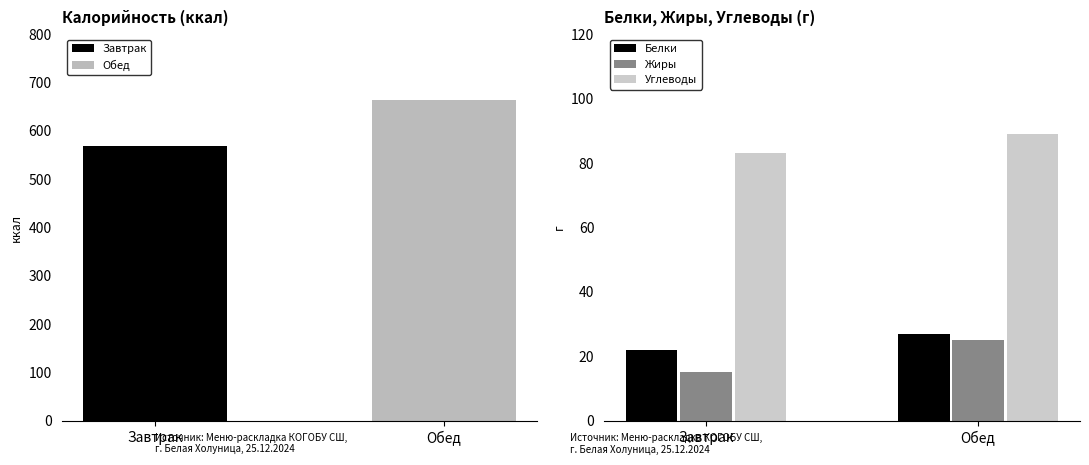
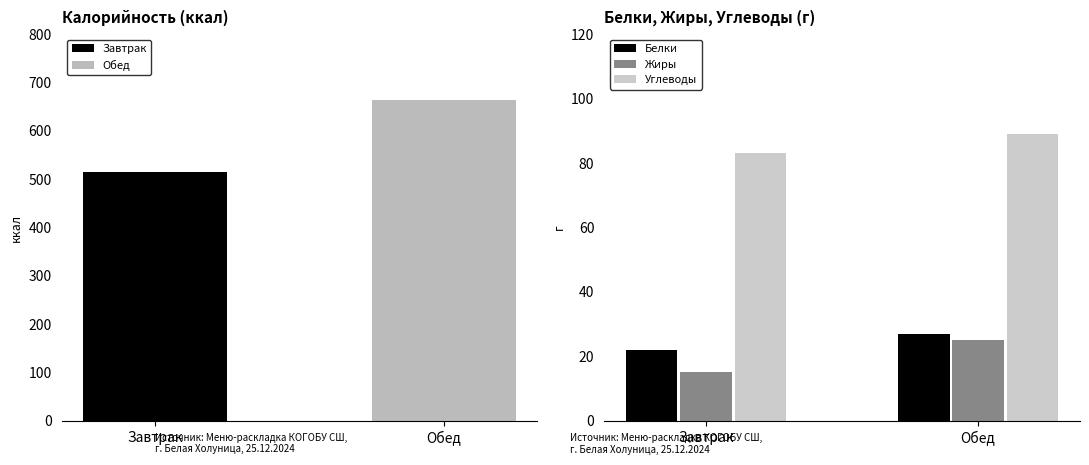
Калорийность (ккал), Завтрак: 570 -> 520
